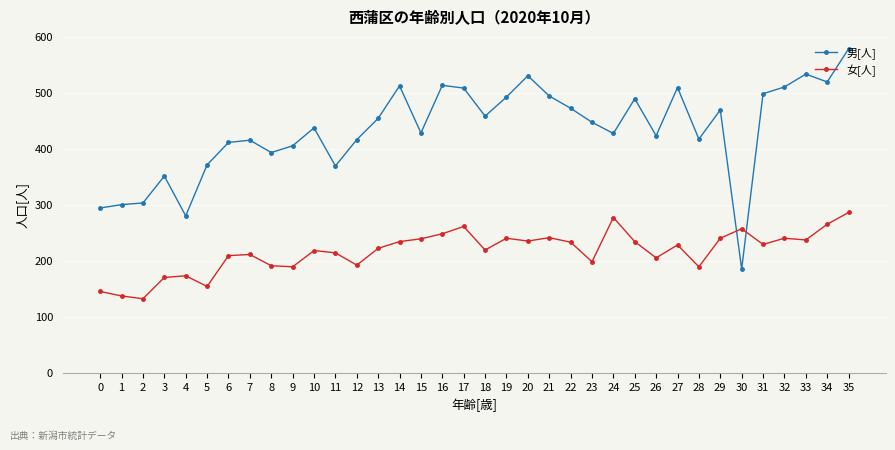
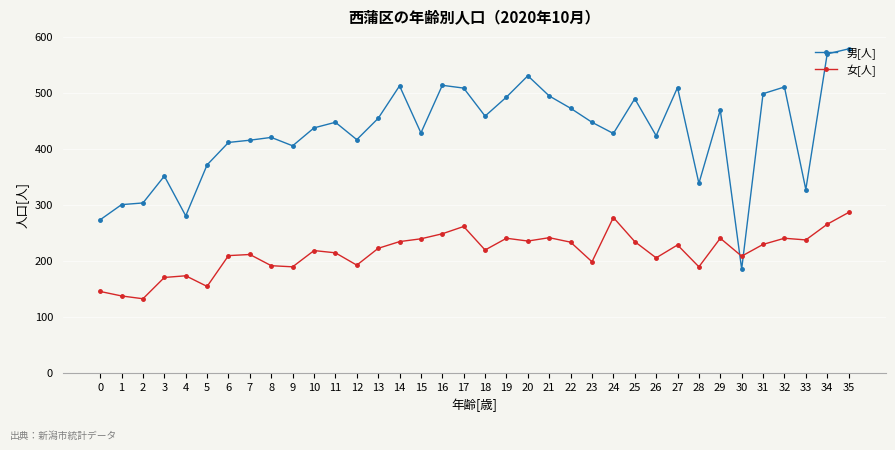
男[人], 0: 290 -> 270
男[人], 8: 390 -> 420
男[人], 11: 370 -> 450
男[人], 28: 420 -> 340
女[人], 30: 260 -> 210
男[人], 33: 530 -> 330
男[人], 34: 520 -> 570
